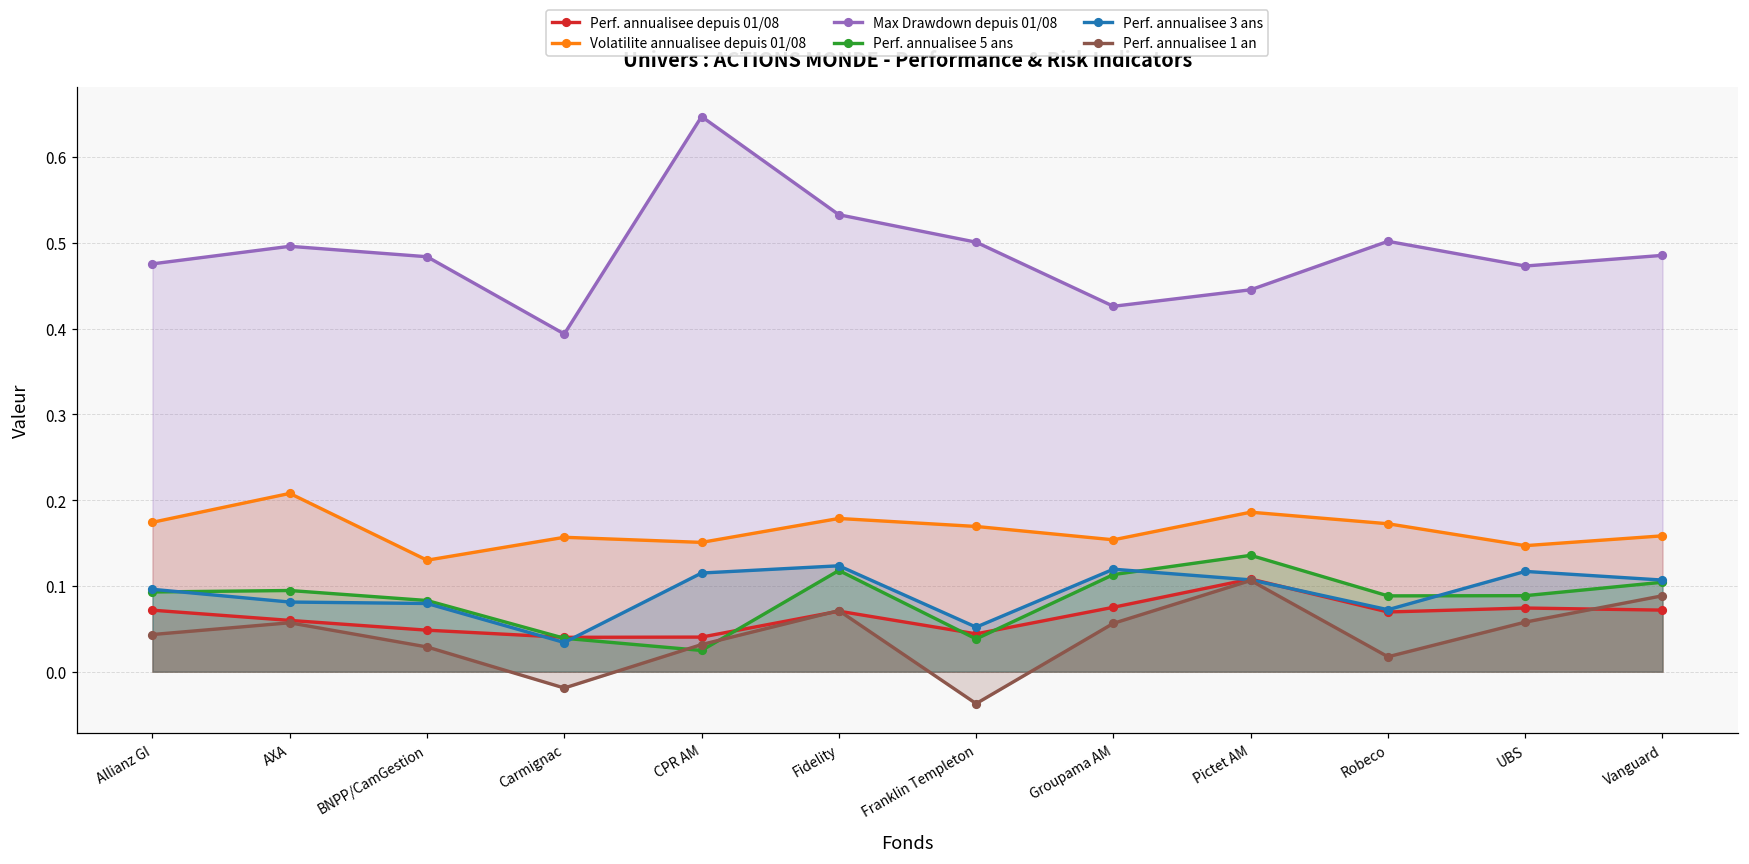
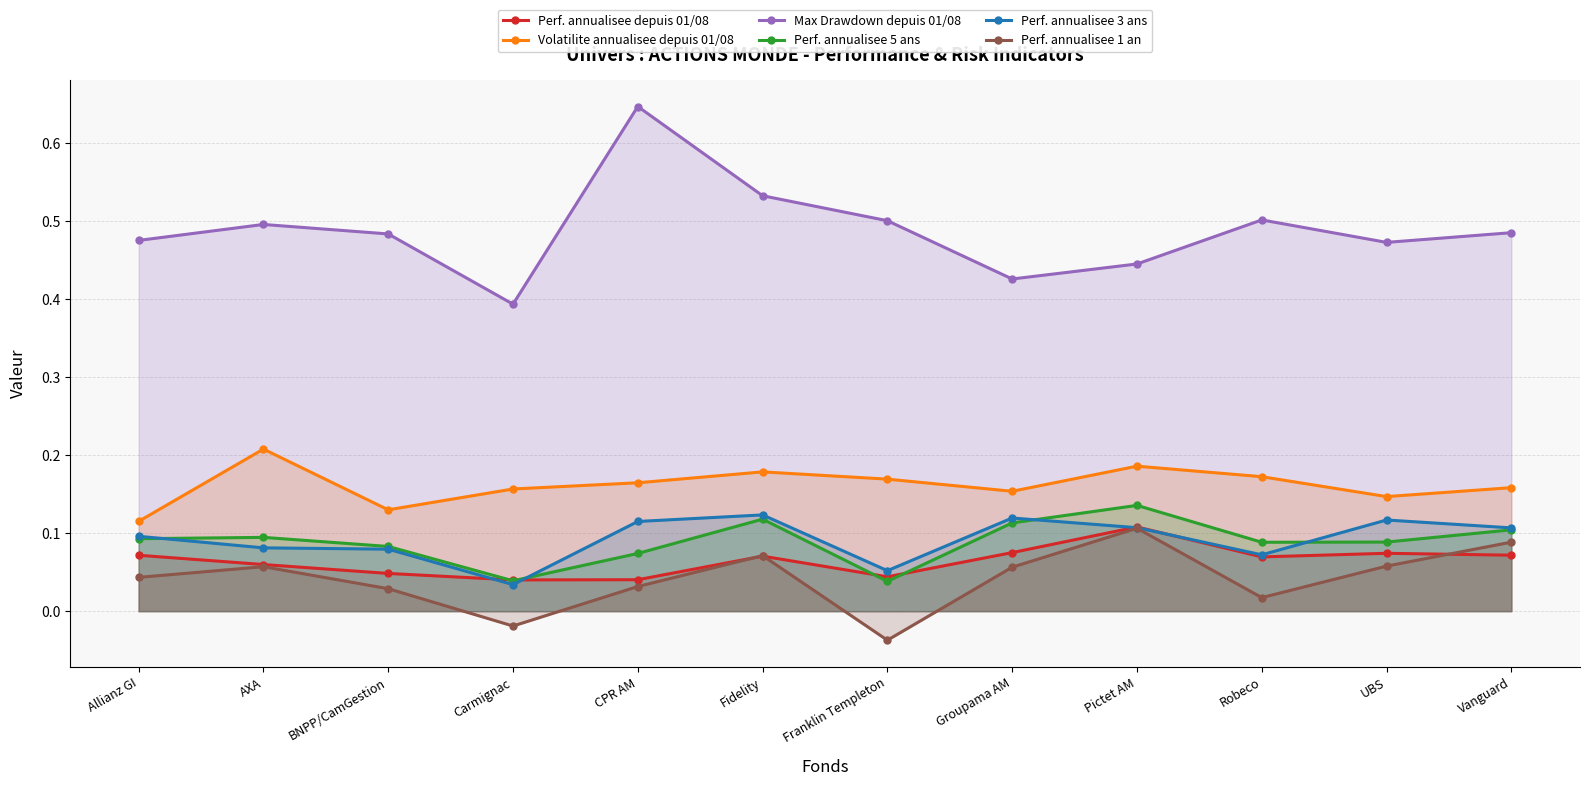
Volatilite annualisee depuis 01/08, Allianz GI: 0.17 -> 0.12
Volatilite annualisee depuis 01/08, CPR AM: 0.15 -> 0.16
Perf. annualisee 5 ans, CPR AM: 0.02 -> 0.07
